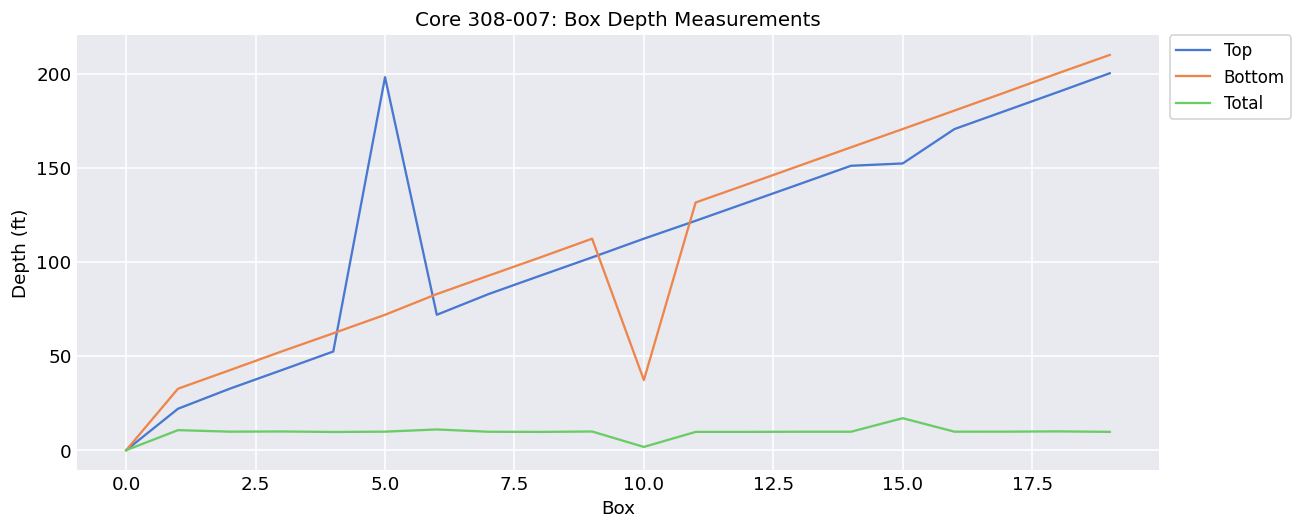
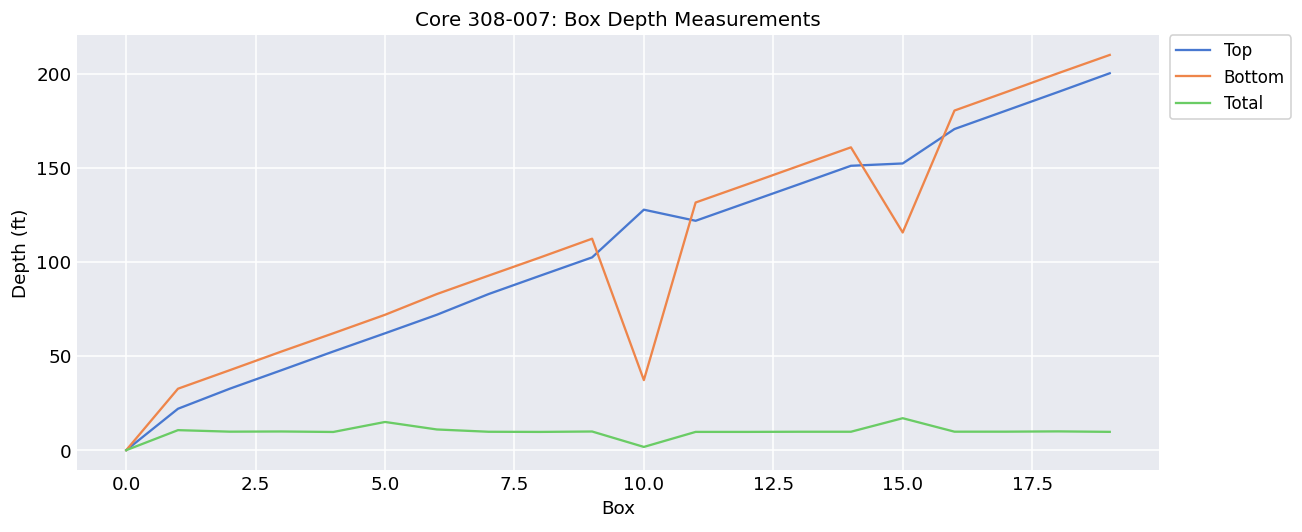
Top, 5.0: 198 -> 62
Total, 5.0: 10 -> 15
Top, 10.0: 112 -> 128
Bottom, 15.0: 171 -> 116
